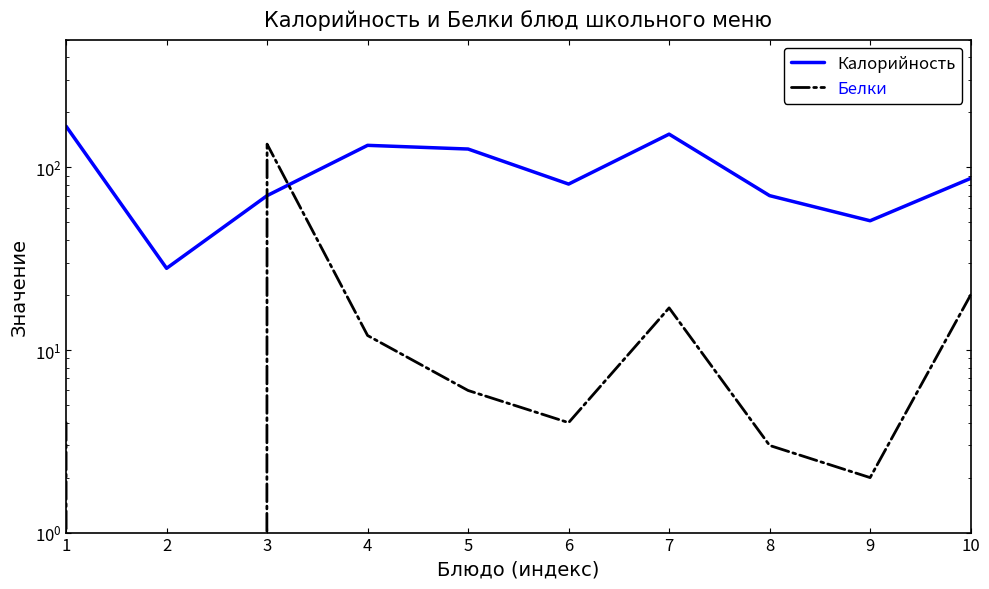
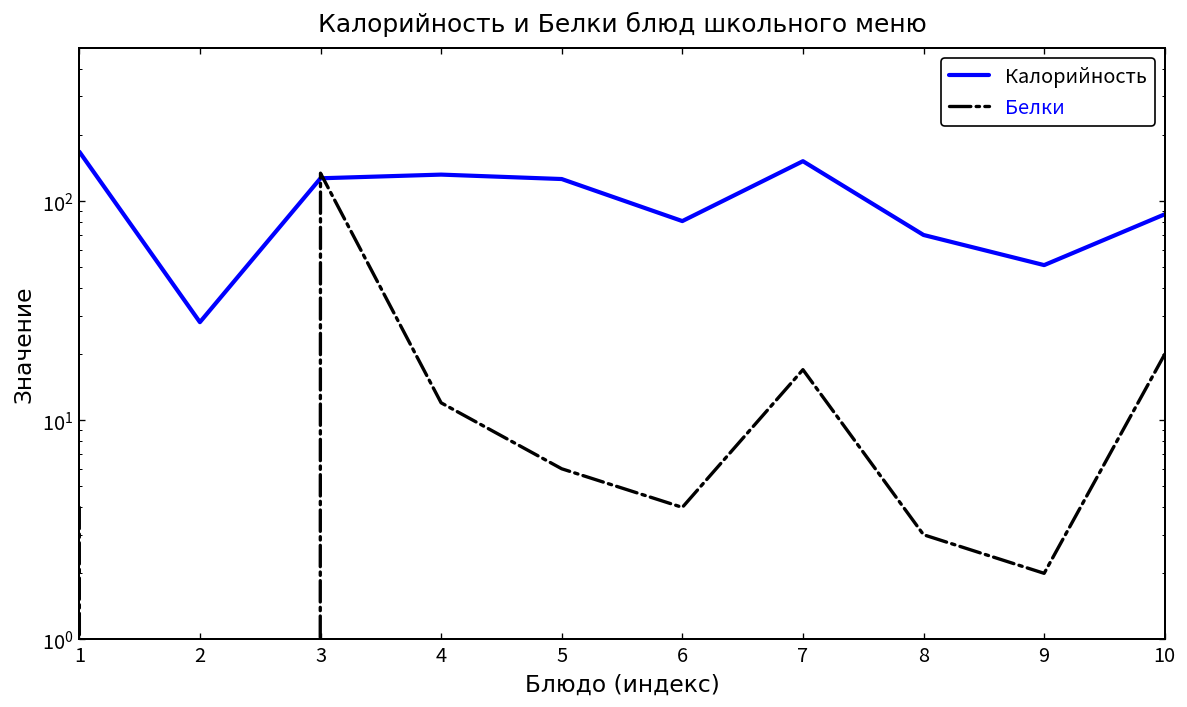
Калорийность, 3: 70 -> 130
